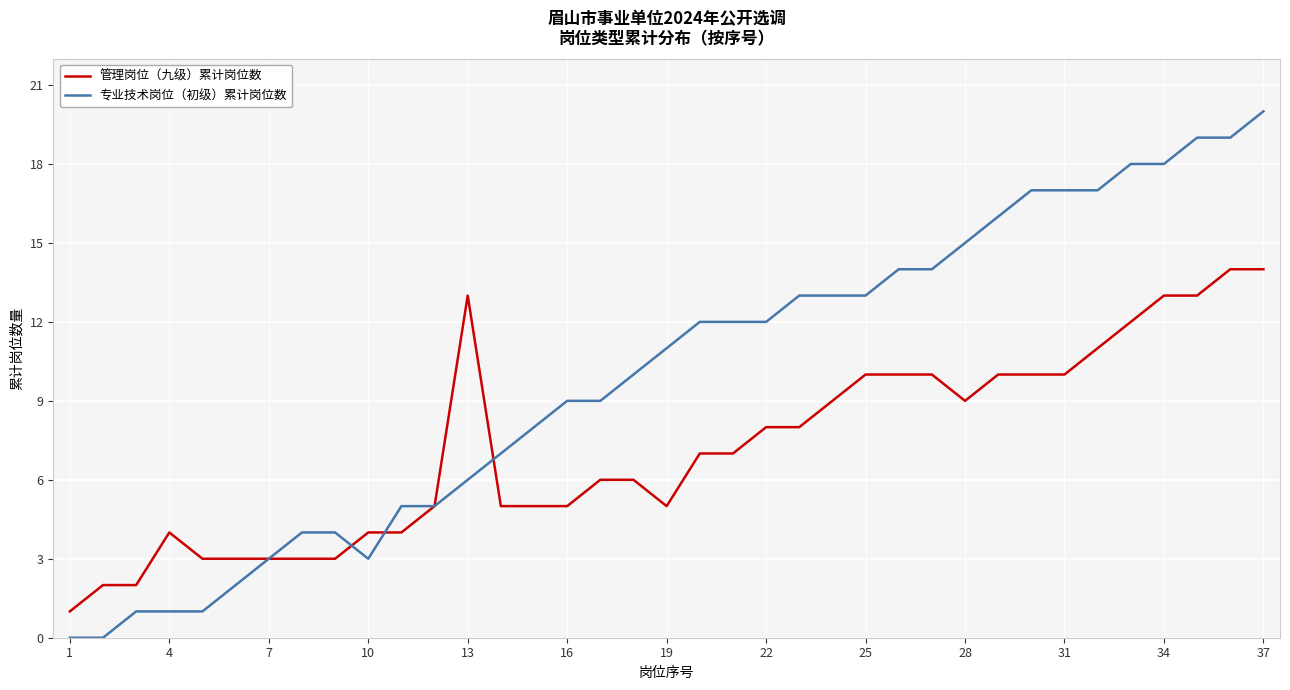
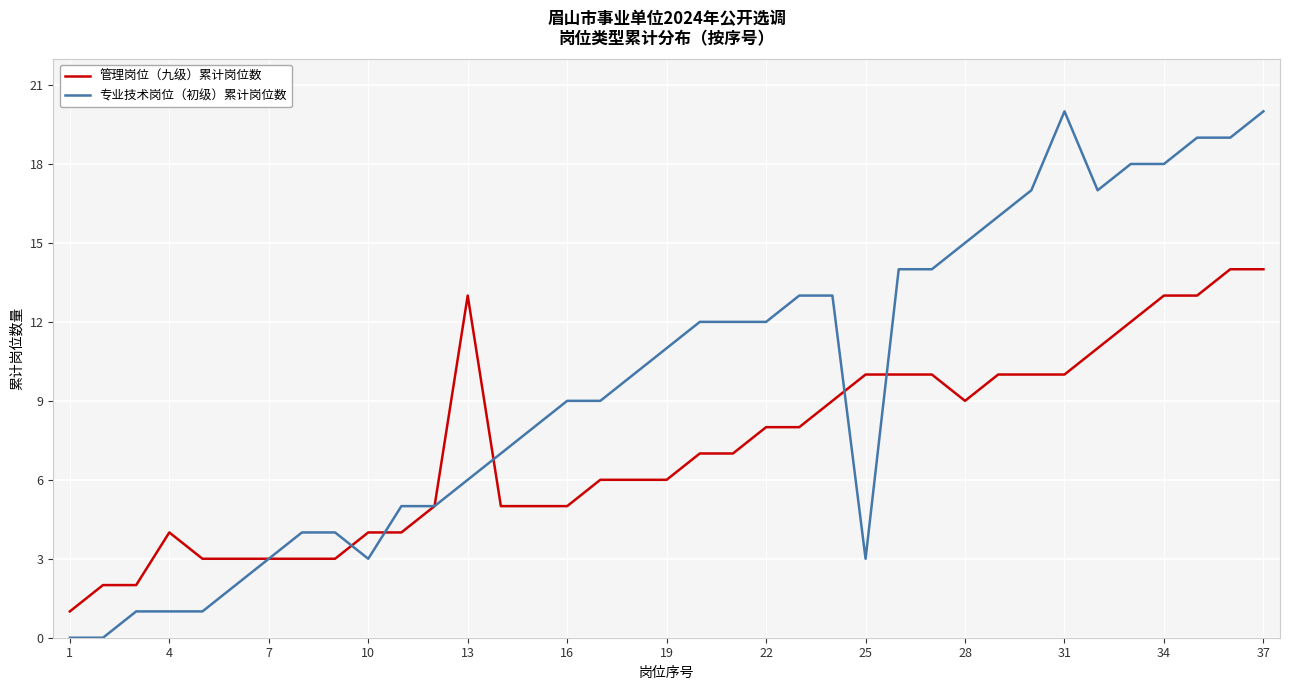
管理岗位（九级）累计岗位数, 19: 5 -> 6
专业技术岗位（初级）累计岗位数, 25: 13 -> 3
专业技术岗位（初级）累计岗位数, 31: 17 -> 20
